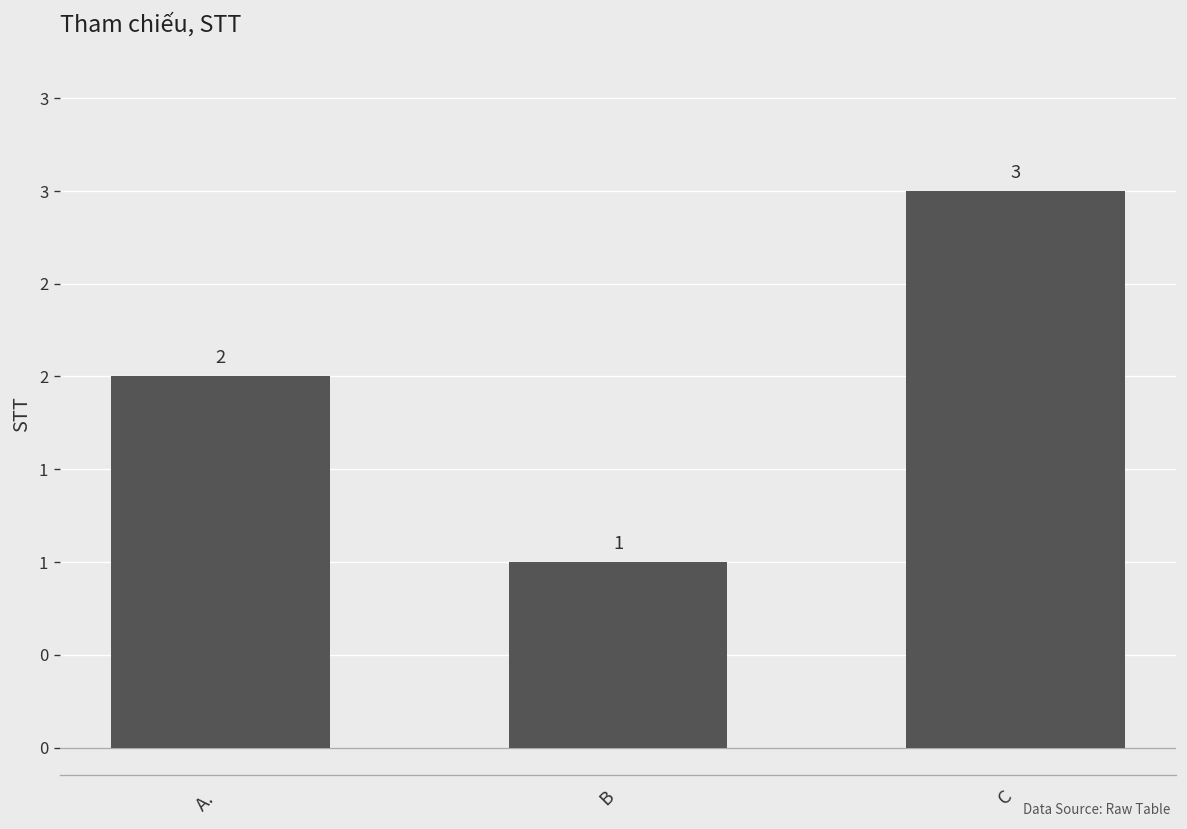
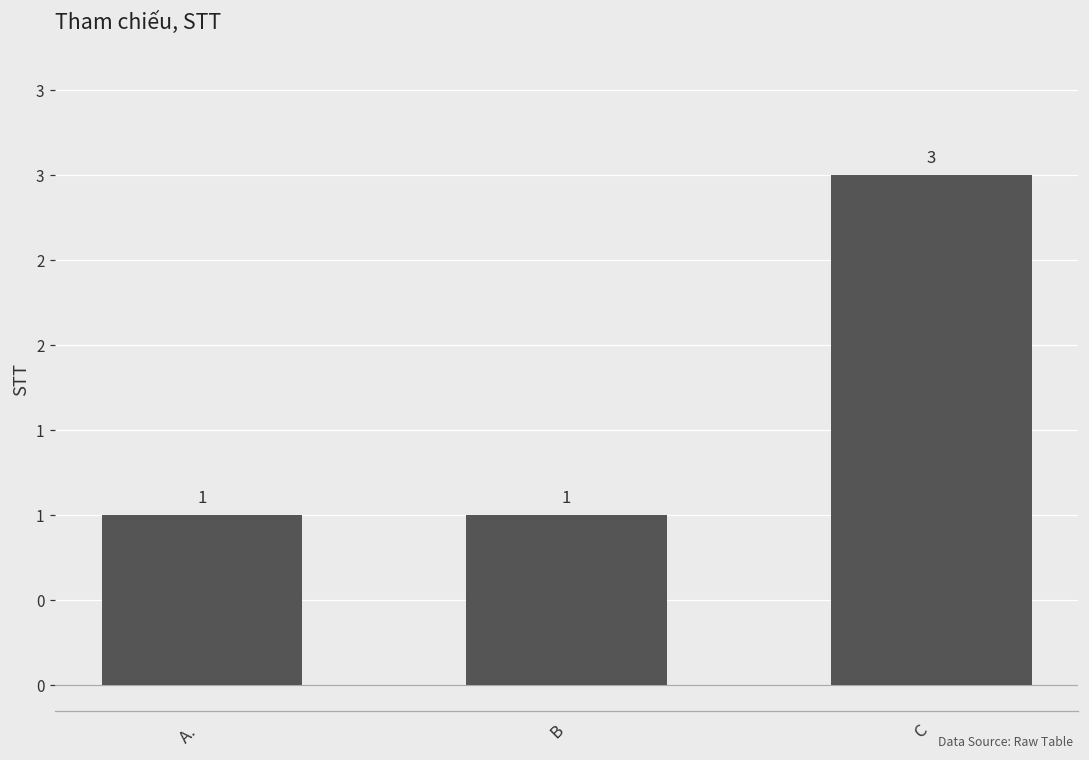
A.: 2 -> 1
